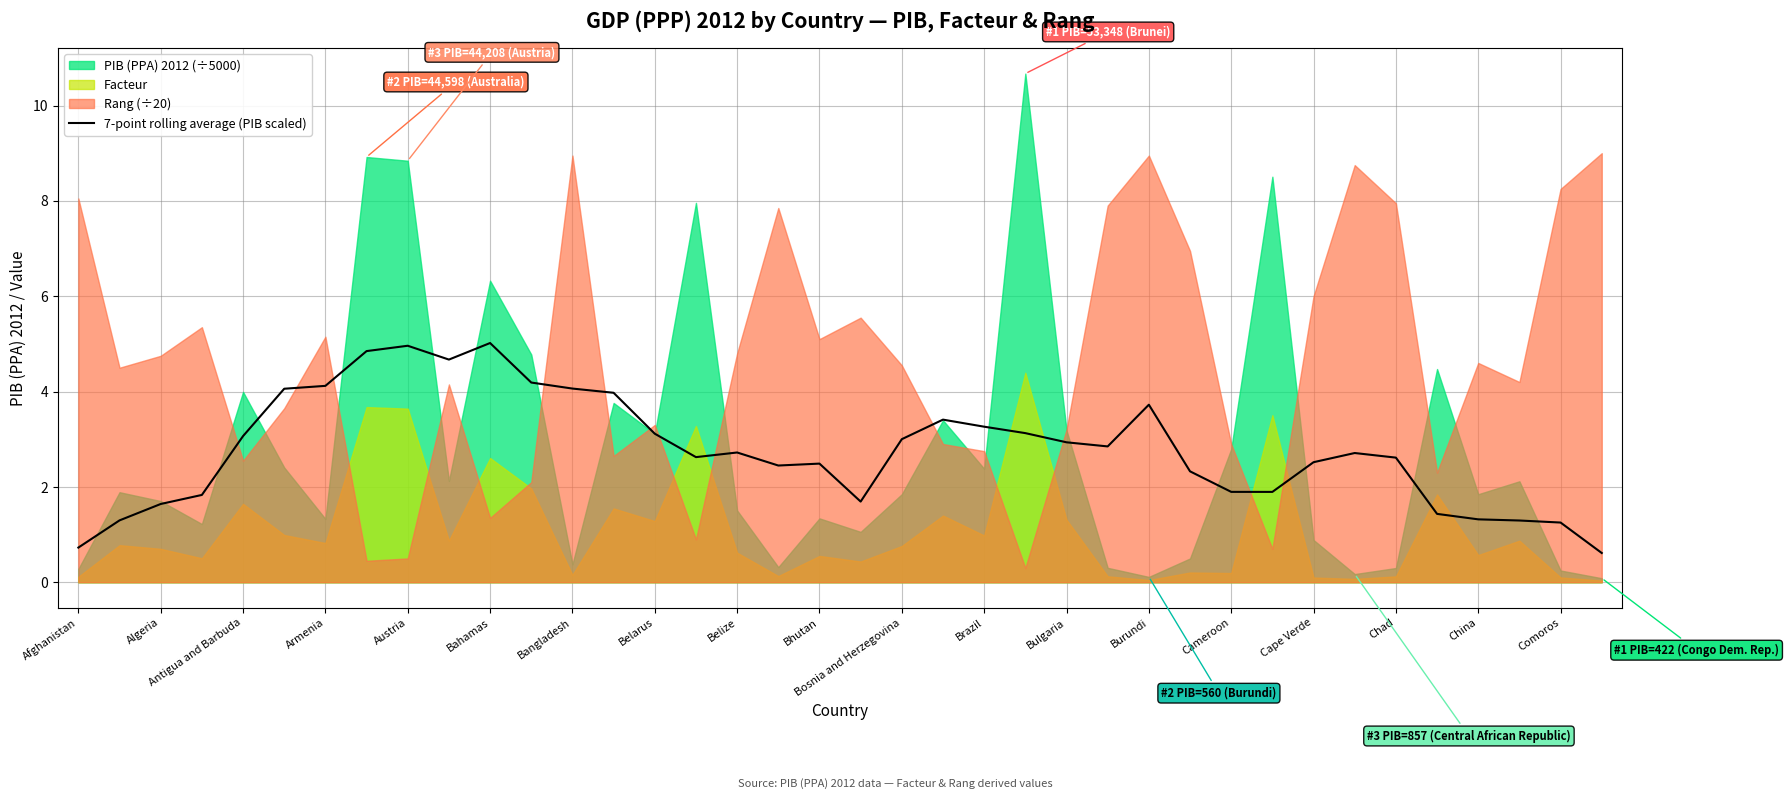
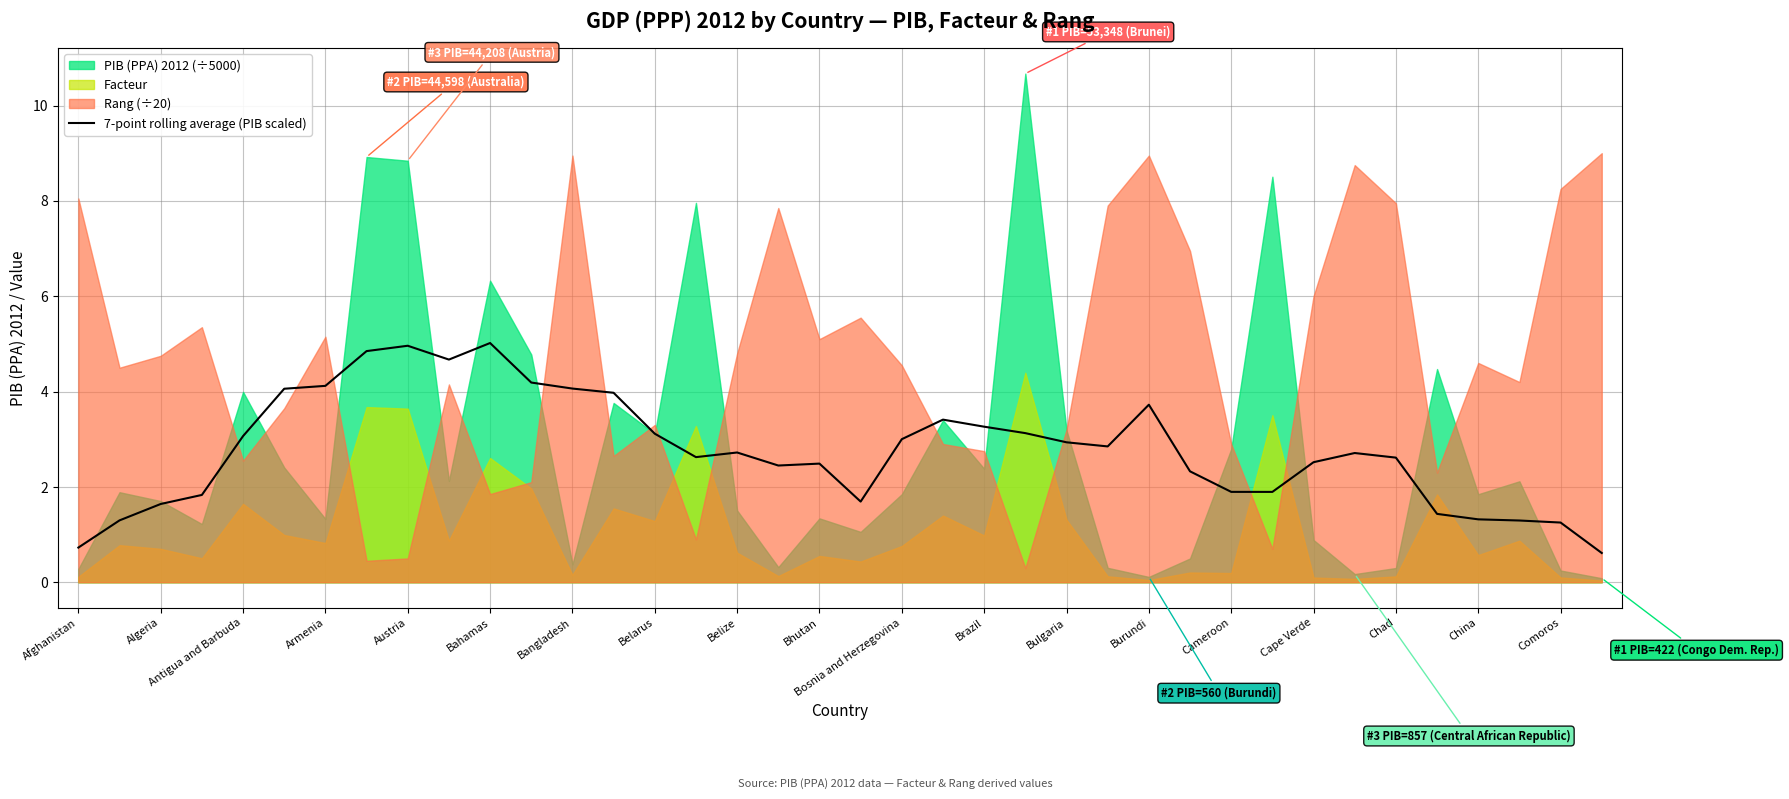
Rang (÷20), Bahamas: 1.4 -> 1.9
